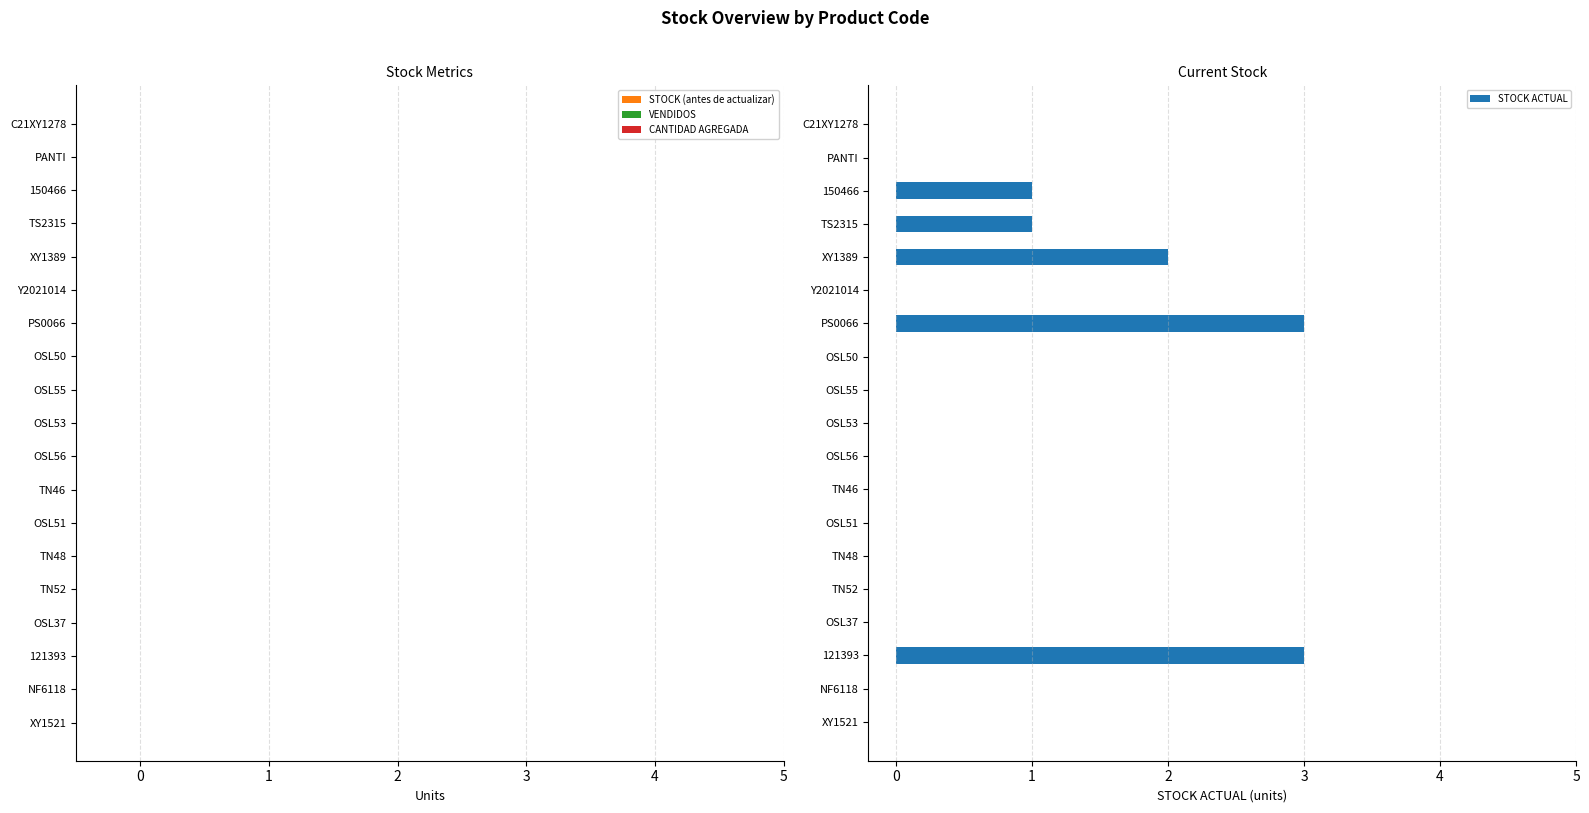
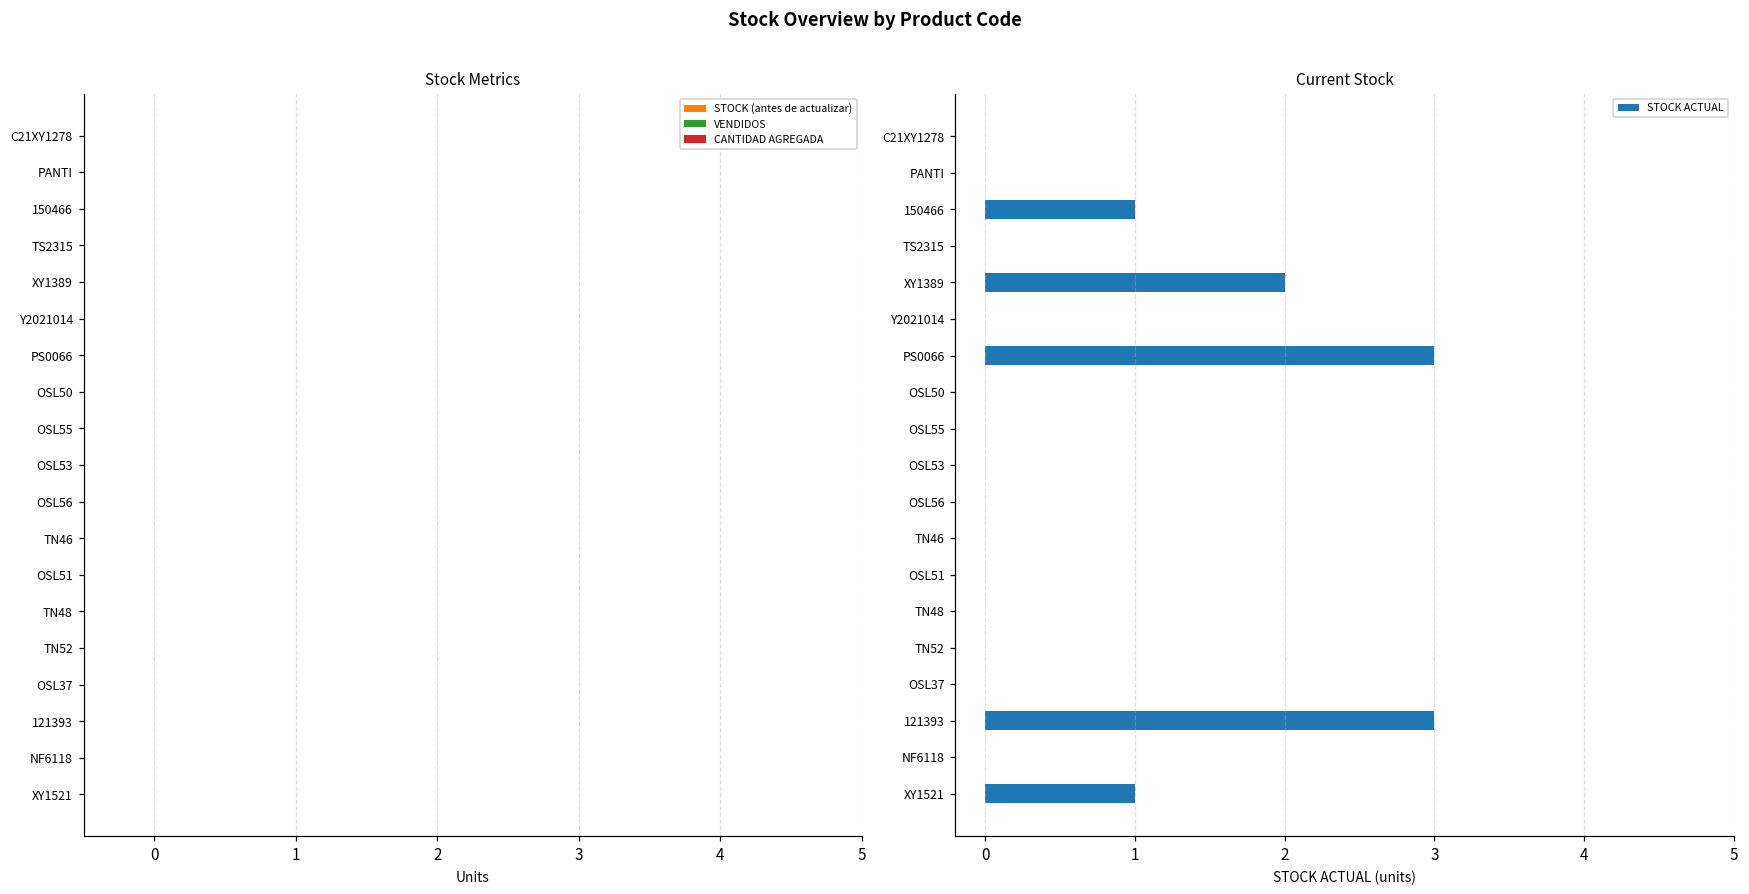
Current Stock, TS2315: 1 -> 0
Current Stock, XY1521: 0 -> 1
